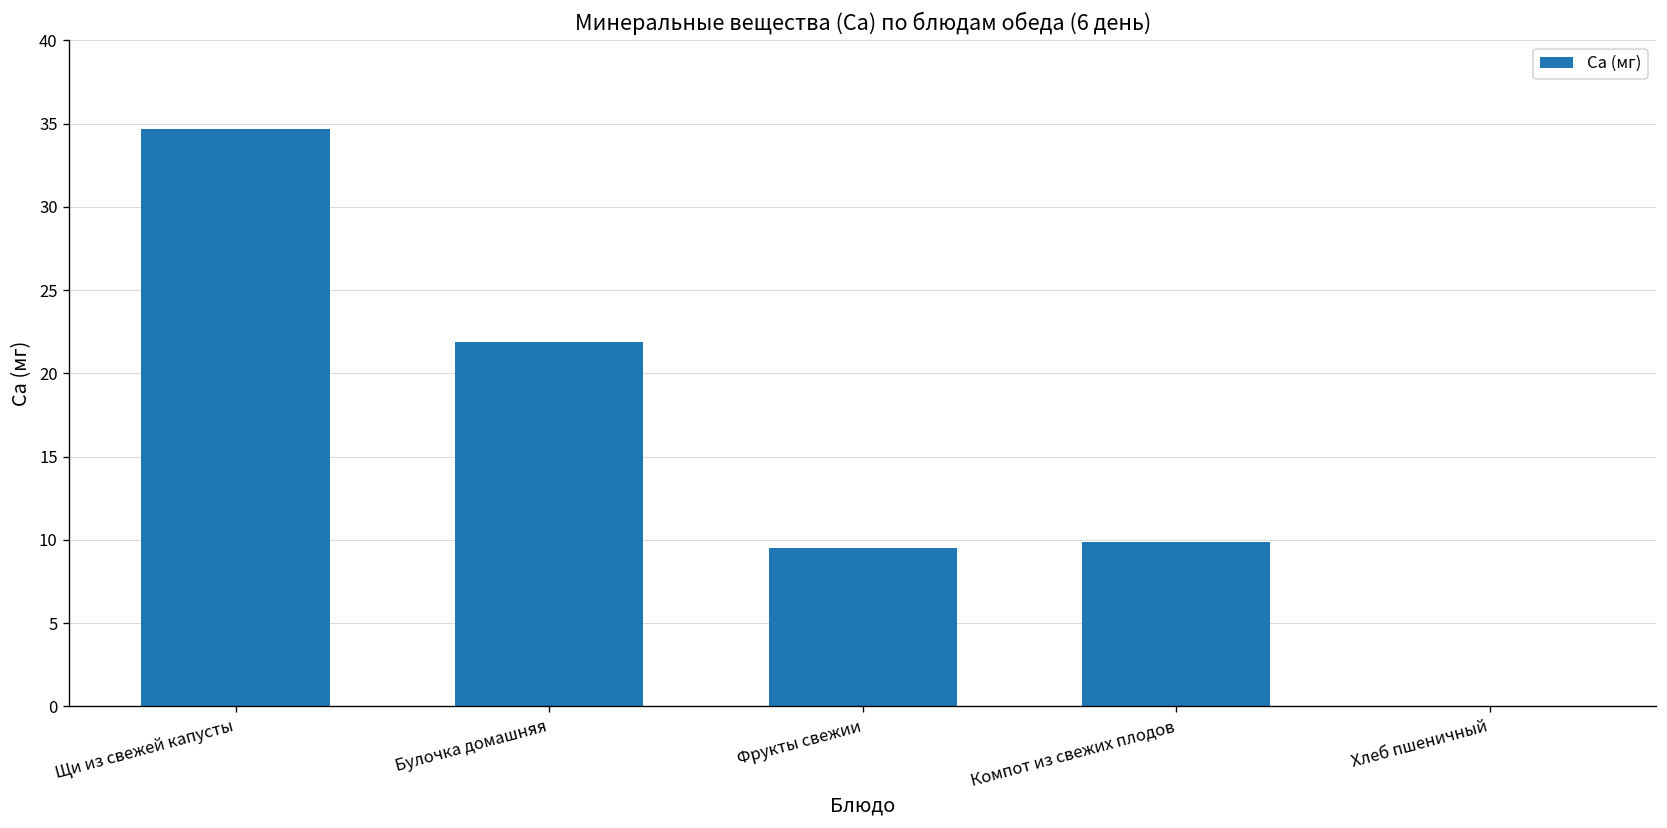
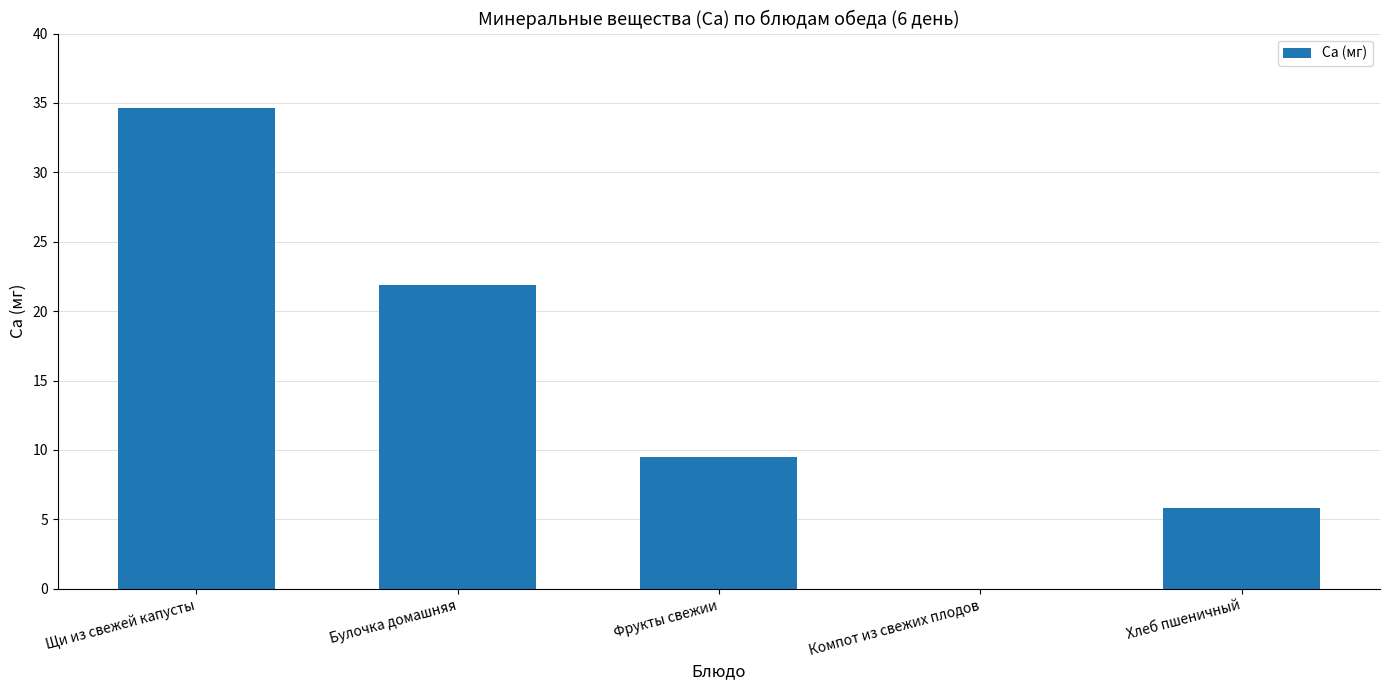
Компот из свежих плодов: 9.9 -> 0.0
Хлеб пшеничный: 0.0 -> 5.8
